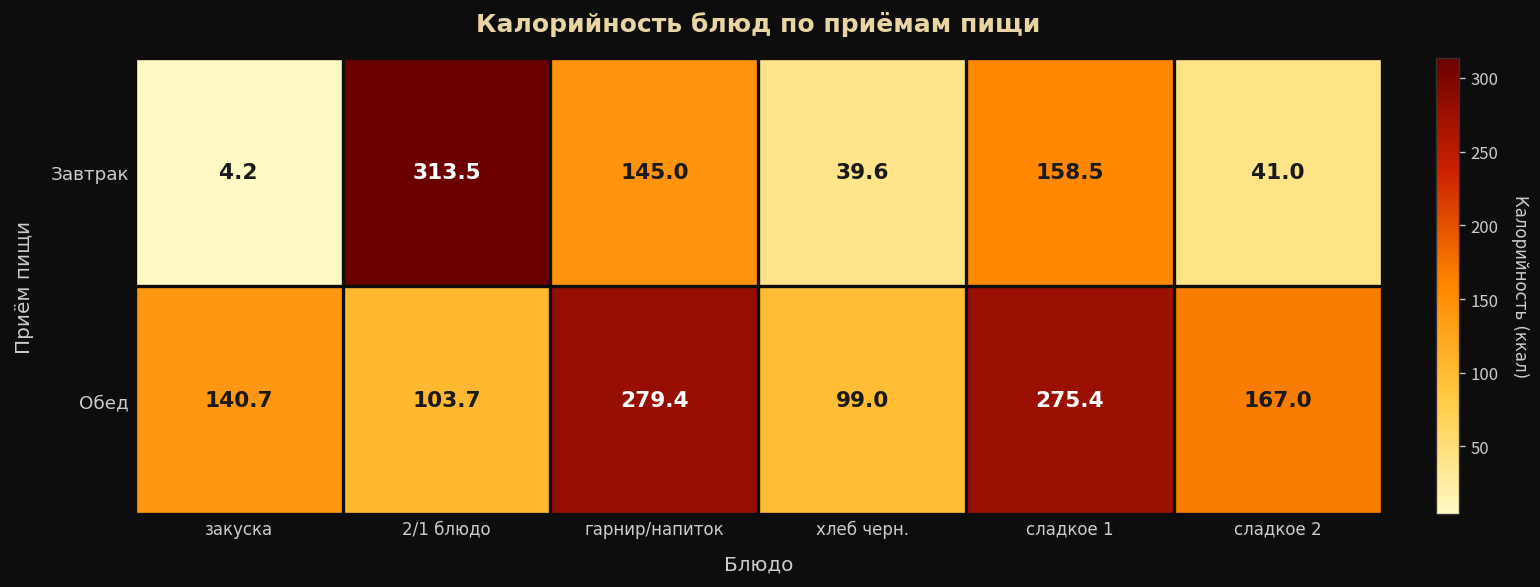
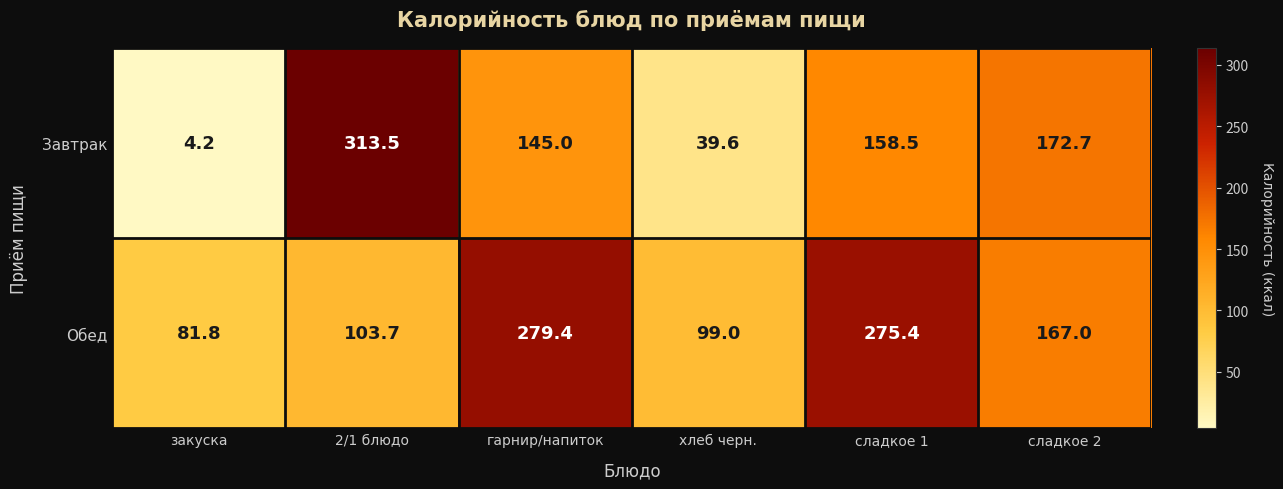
Завтрак, сладкое 2: 41.0 -> 172.7
Обед, закуска: 140.7 -> 81.8
